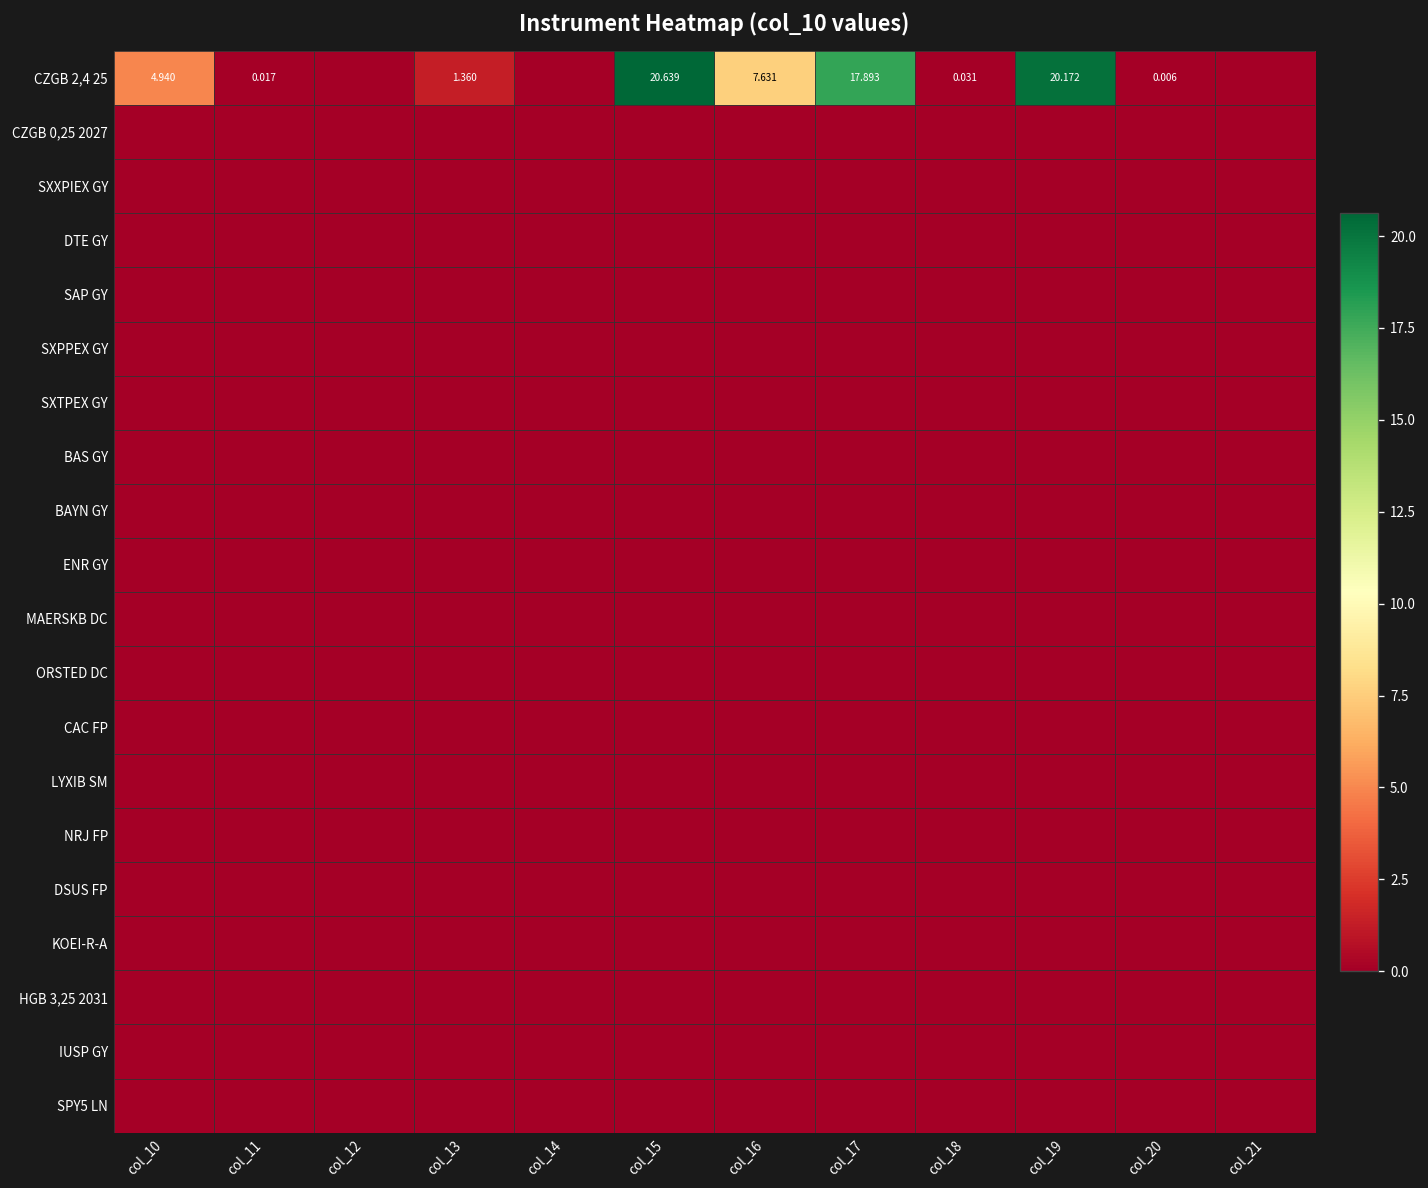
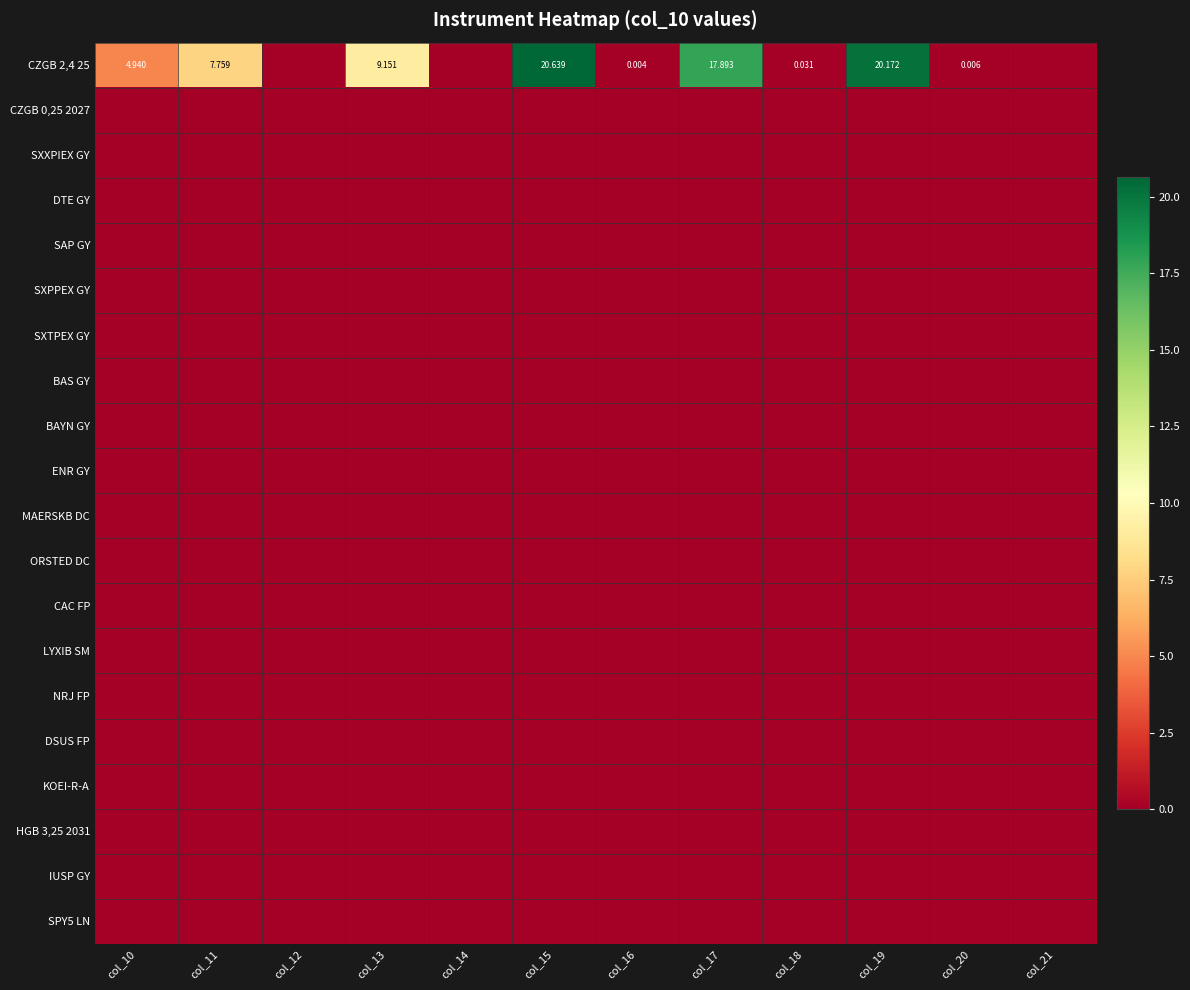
CZGB 2,4 25, col_11: 0.017 -> 7.759
CZGB 2,4 25, col_13: 1.360 -> 9.151
CZGB 2,4 25, col_16: 7.631 -> 0.004
